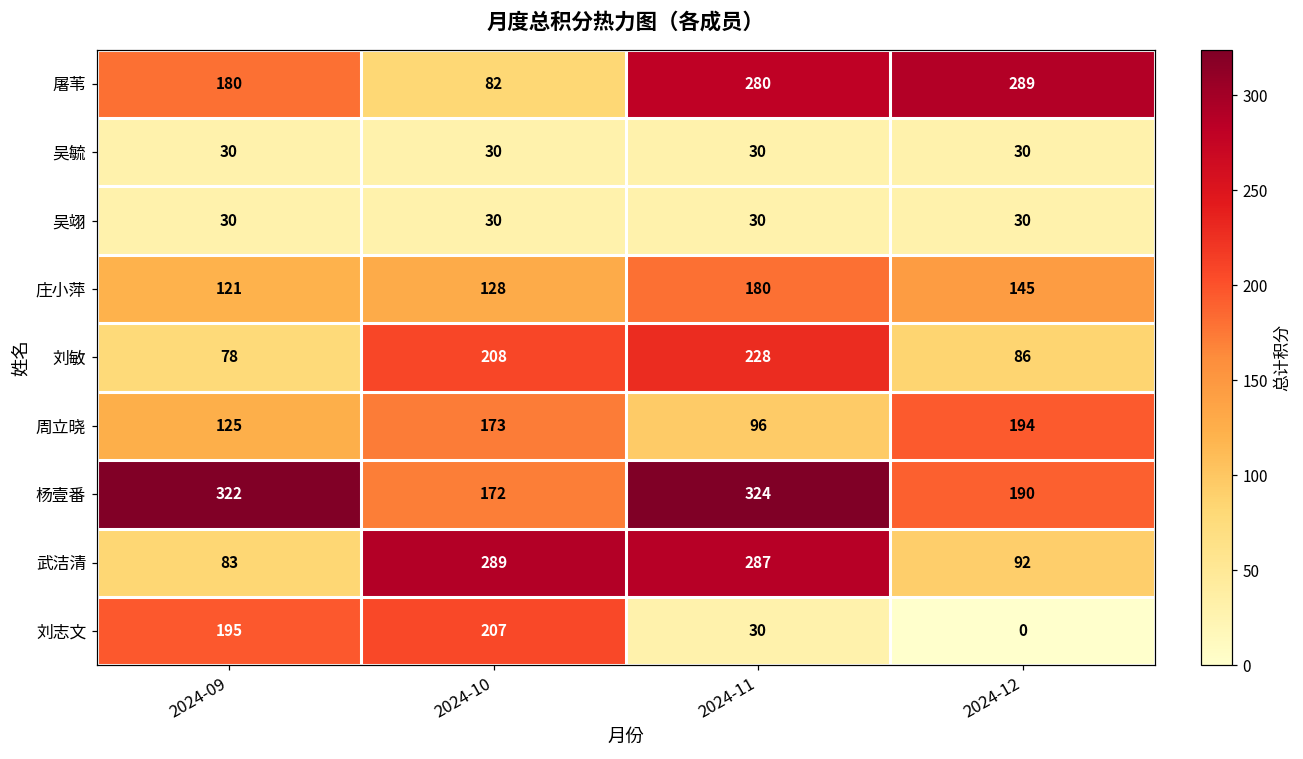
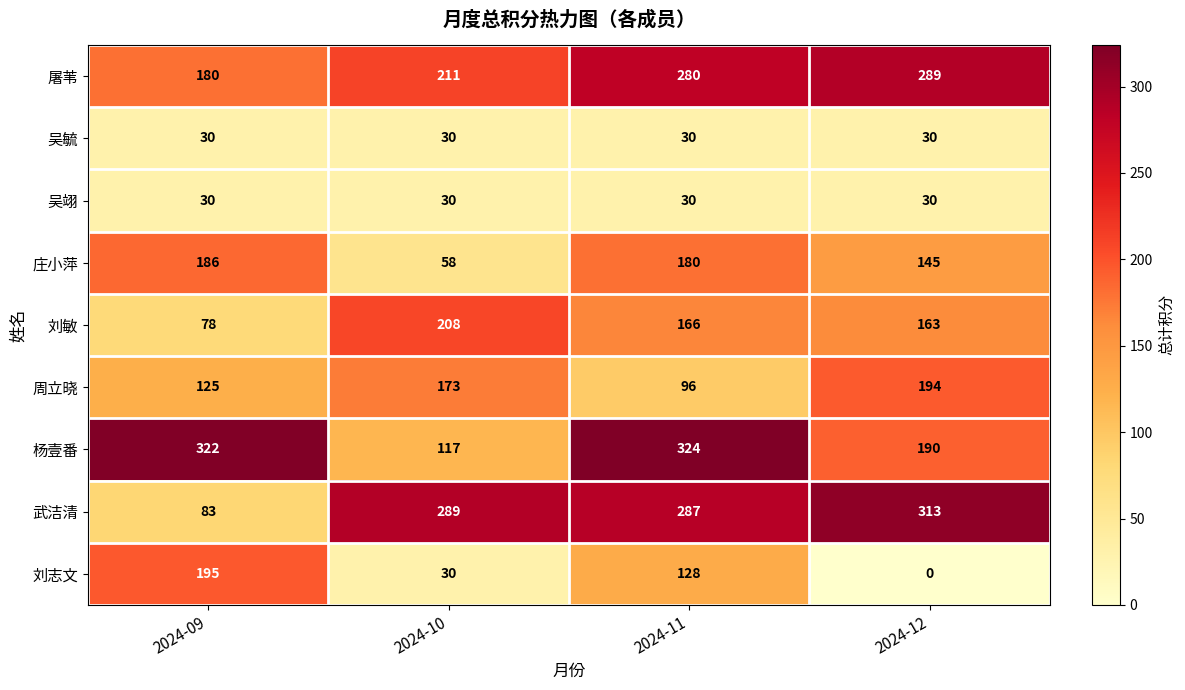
屠苇, 2024-10: 82 -> 211
庄小萍, 2024-09: 121 -> 186
庄小萍, 2024-10: 128 -> 58
刘敏, 2024-11: 228 -> 166
刘敏, 2024-12: 86 -> 163
杨壹番, 2024-10: 172 -> 117
武洁清, 2024-12: 92 -> 313
刘志文, 2024-10: 207 -> 30
刘志文, 2024-11: 30 -> 128
